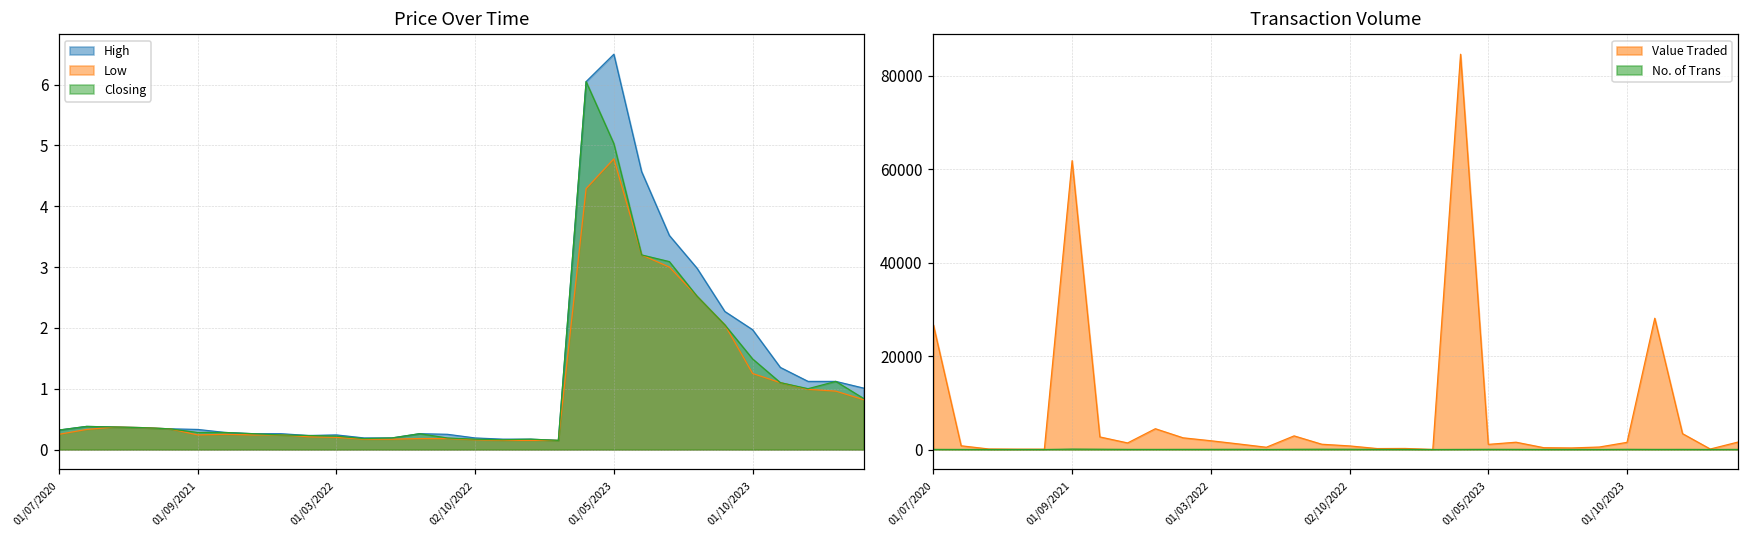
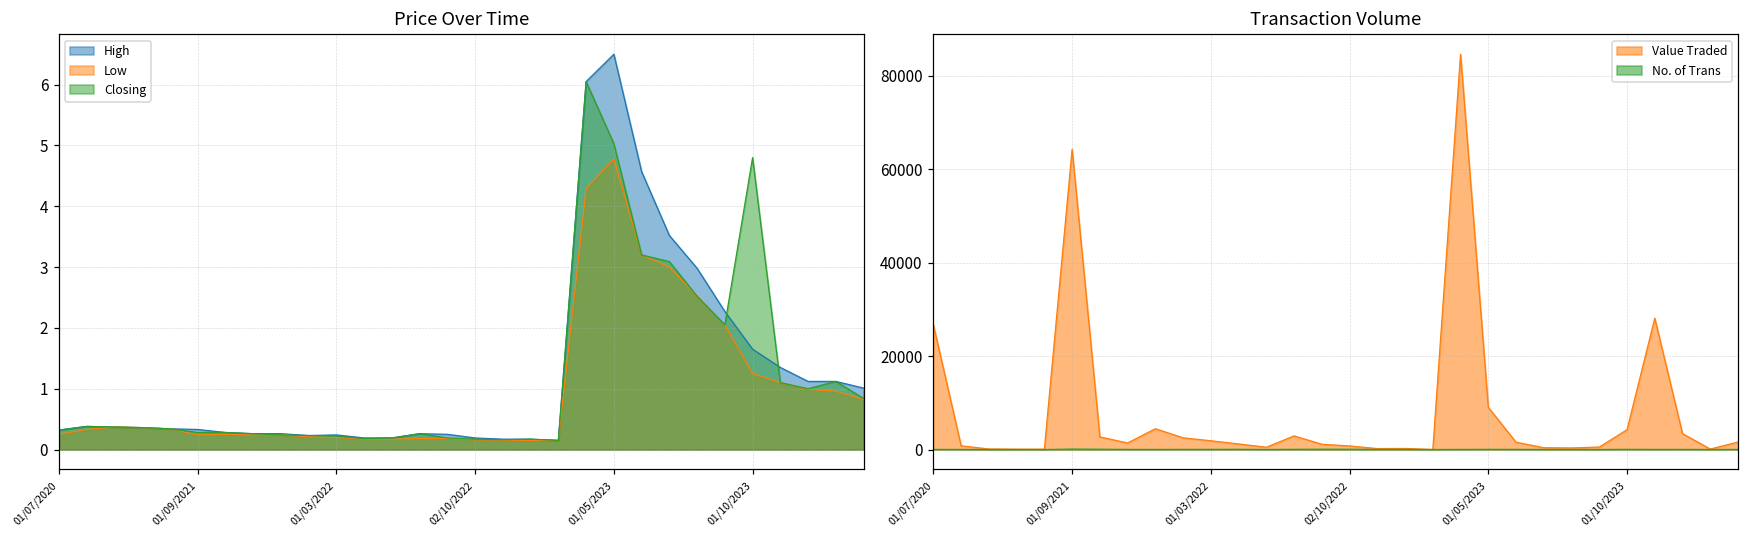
Price Over Time, High, 01/10/2023: 2.0 -> 1.7
Price Over Time, Closing, 01/10/2023: 1.5 -> 4.8
Transaction Volume, Value Traded, 01/09/2021: 62000 -> 64000
Transaction Volume, Value Traded, 01/05/2023: 1000 -> 9000
Transaction Volume, Value Traded, 01/10/2023: 2000 -> 4000
